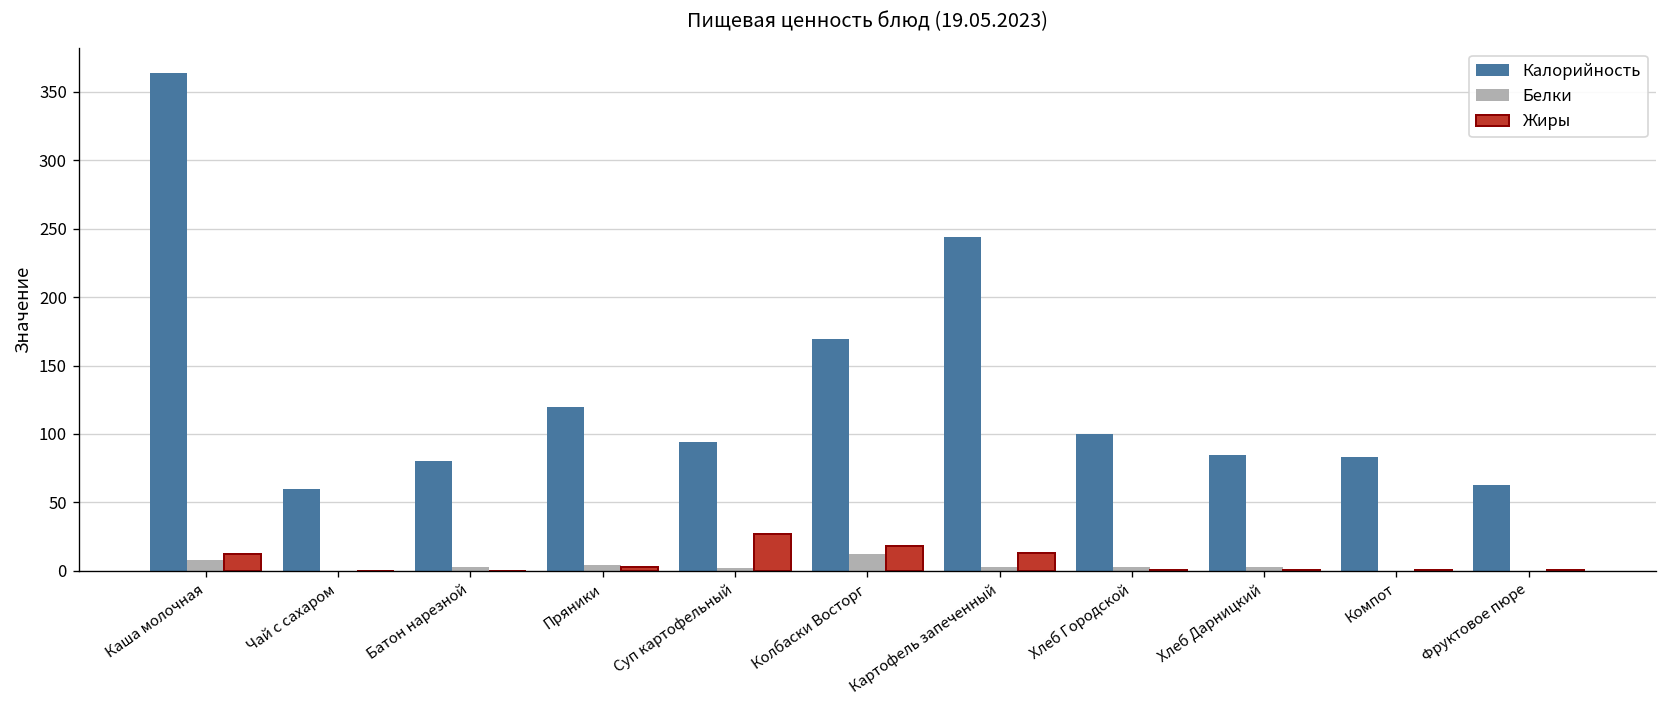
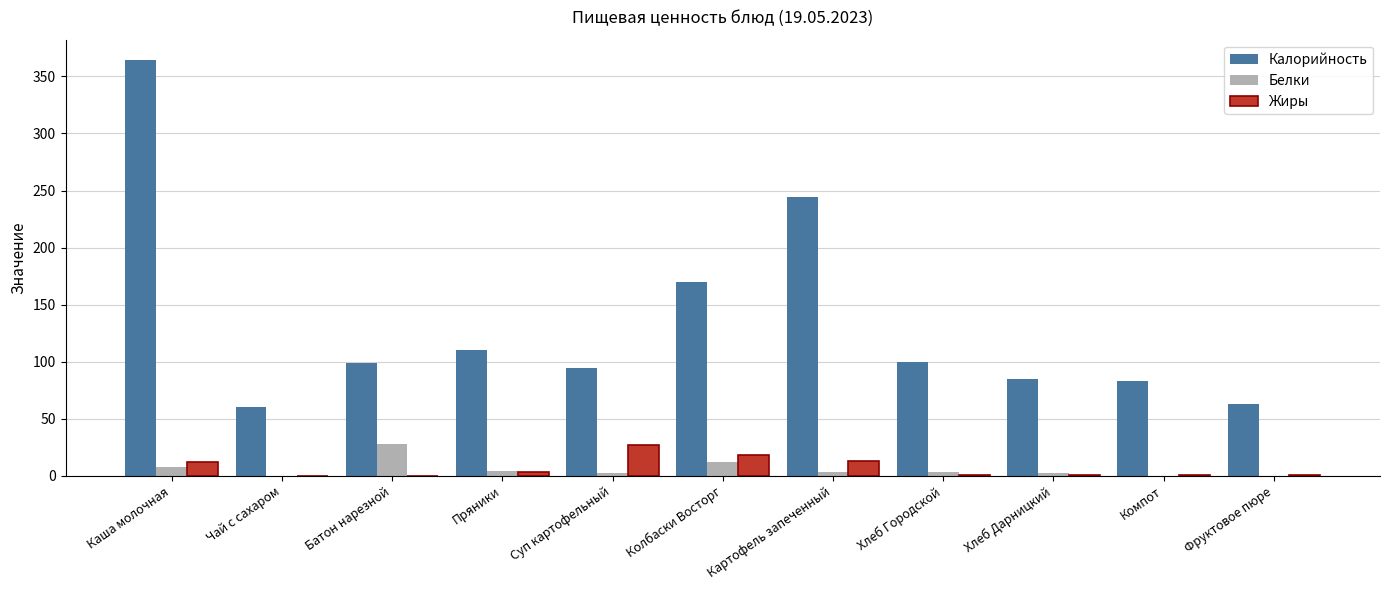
Калорийность, Батон нарезной: 80 -> 99
Белки, Батон нарезной: 3 -> 28
Калорийность, Пряники: 120 -> 110
